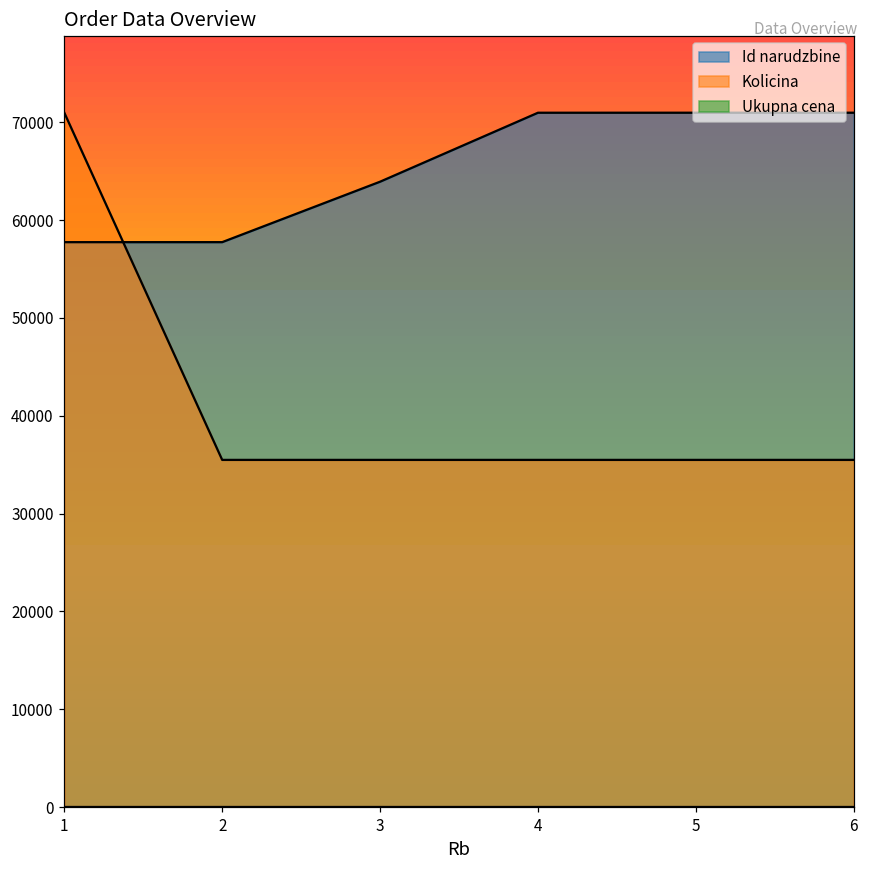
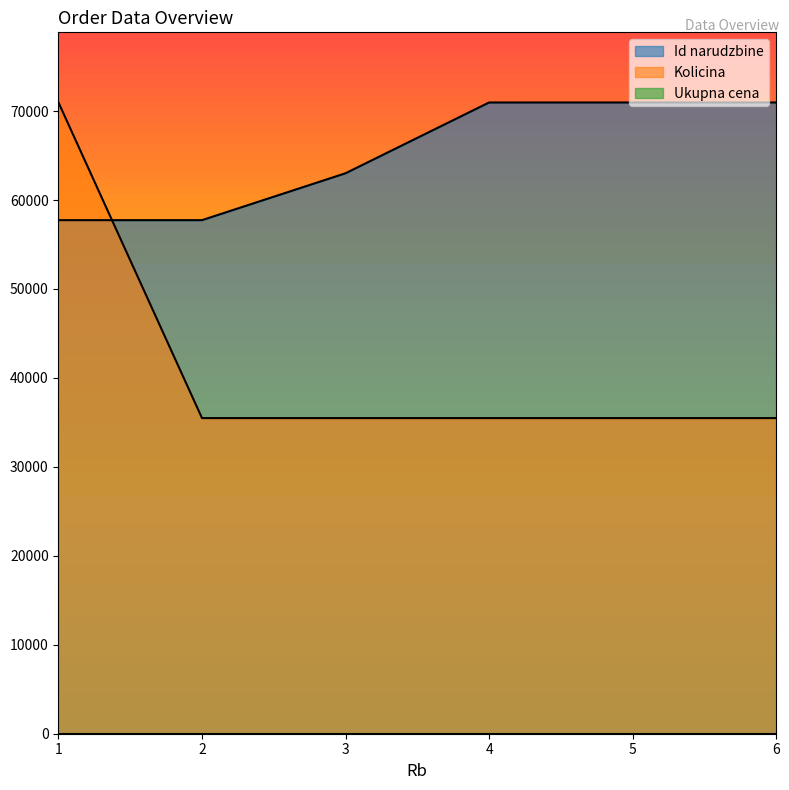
Id narudzbine, 3: 64000 -> 63000
